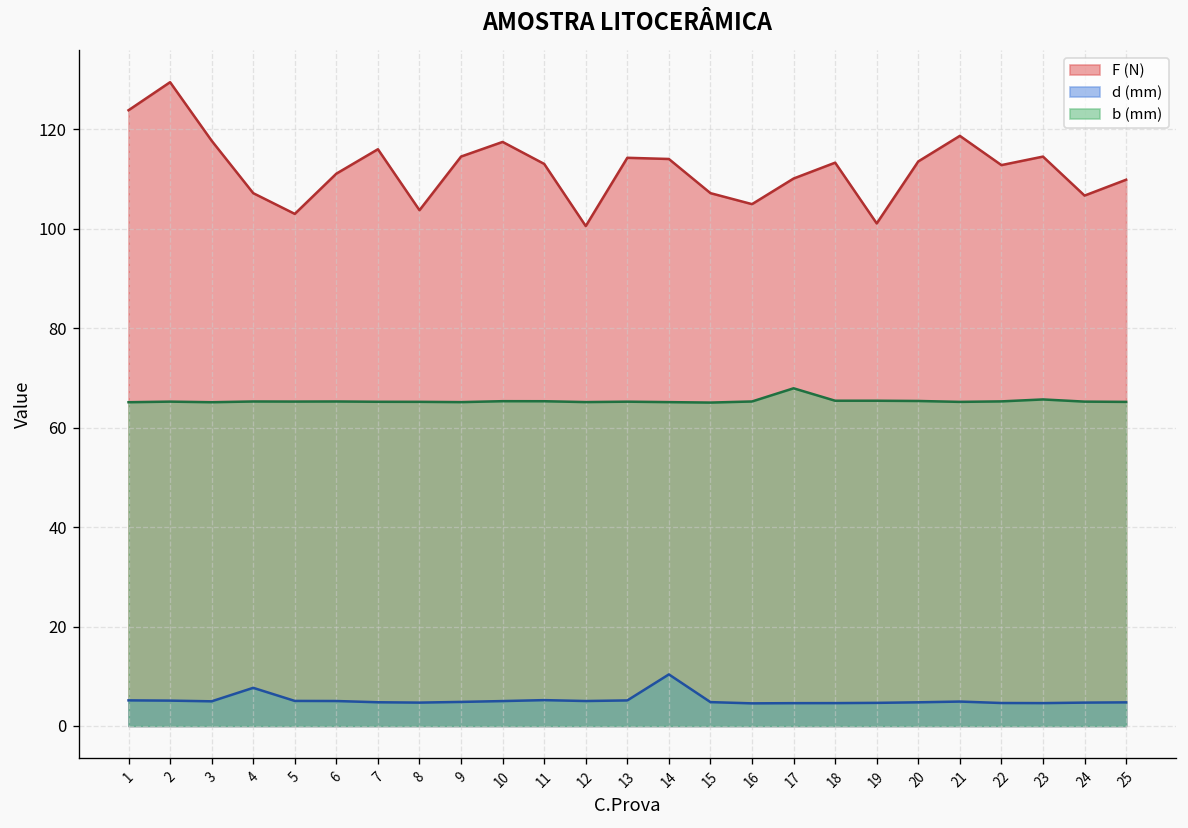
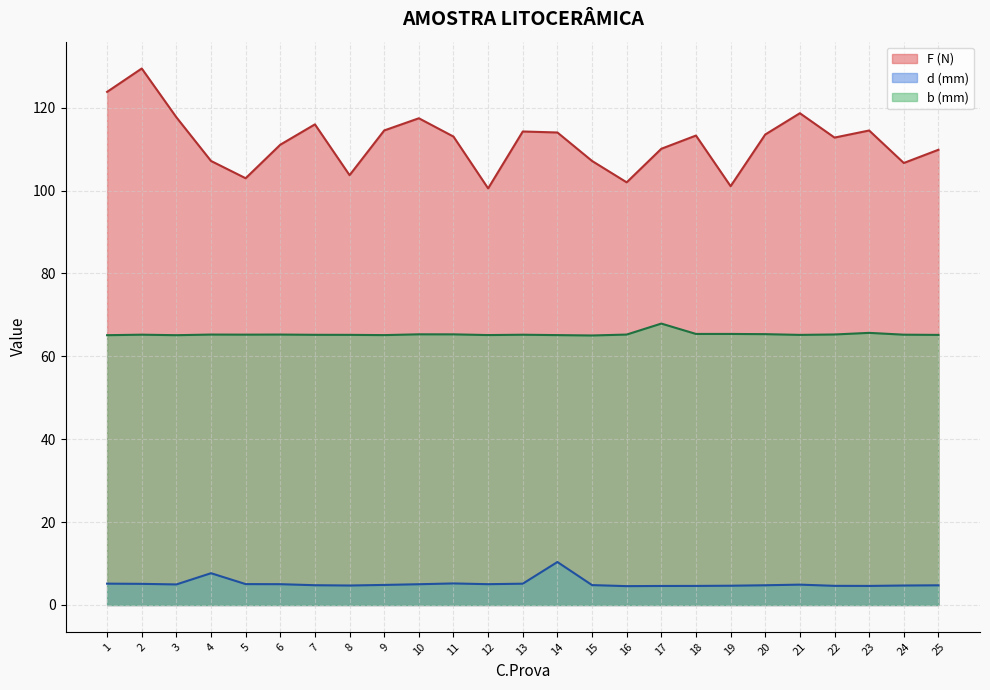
F (N), 16: 105 -> 102
